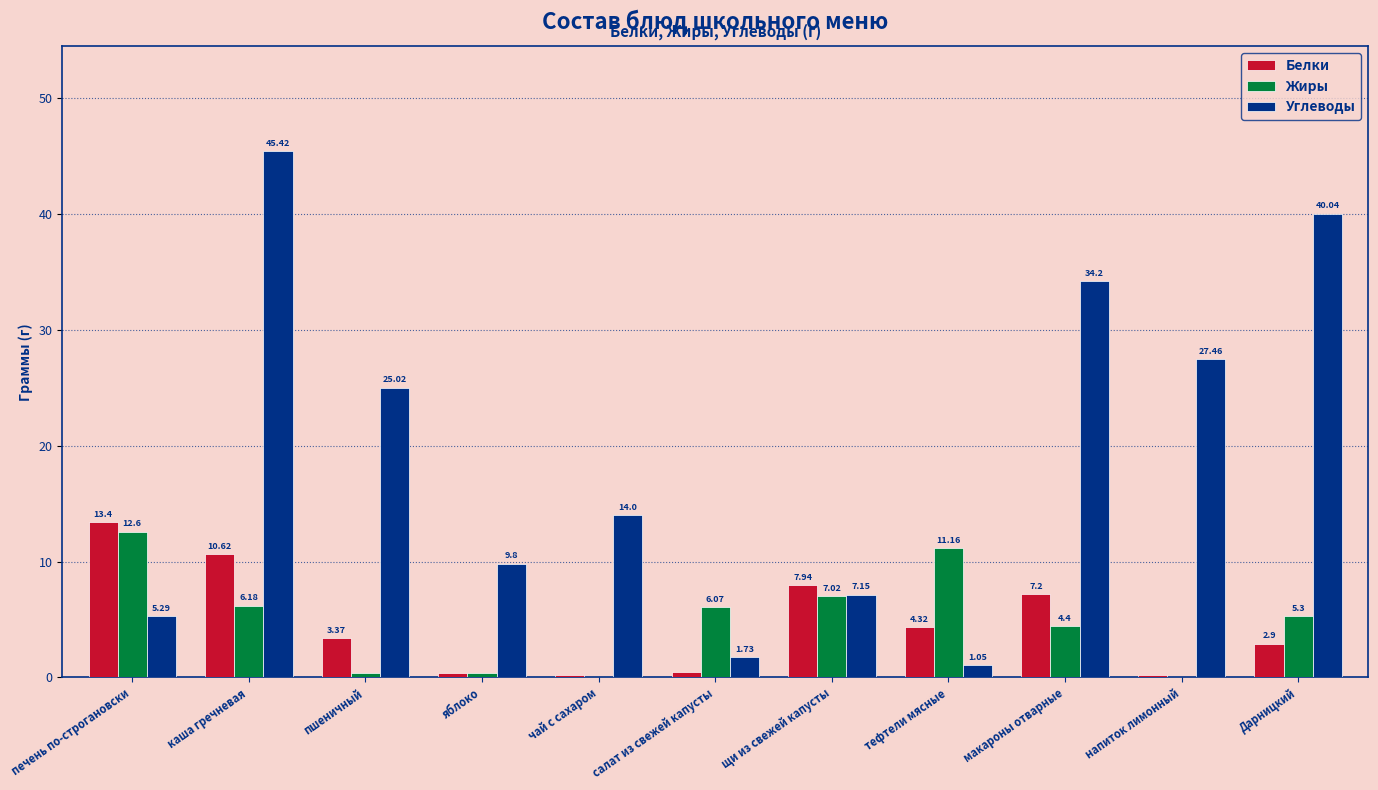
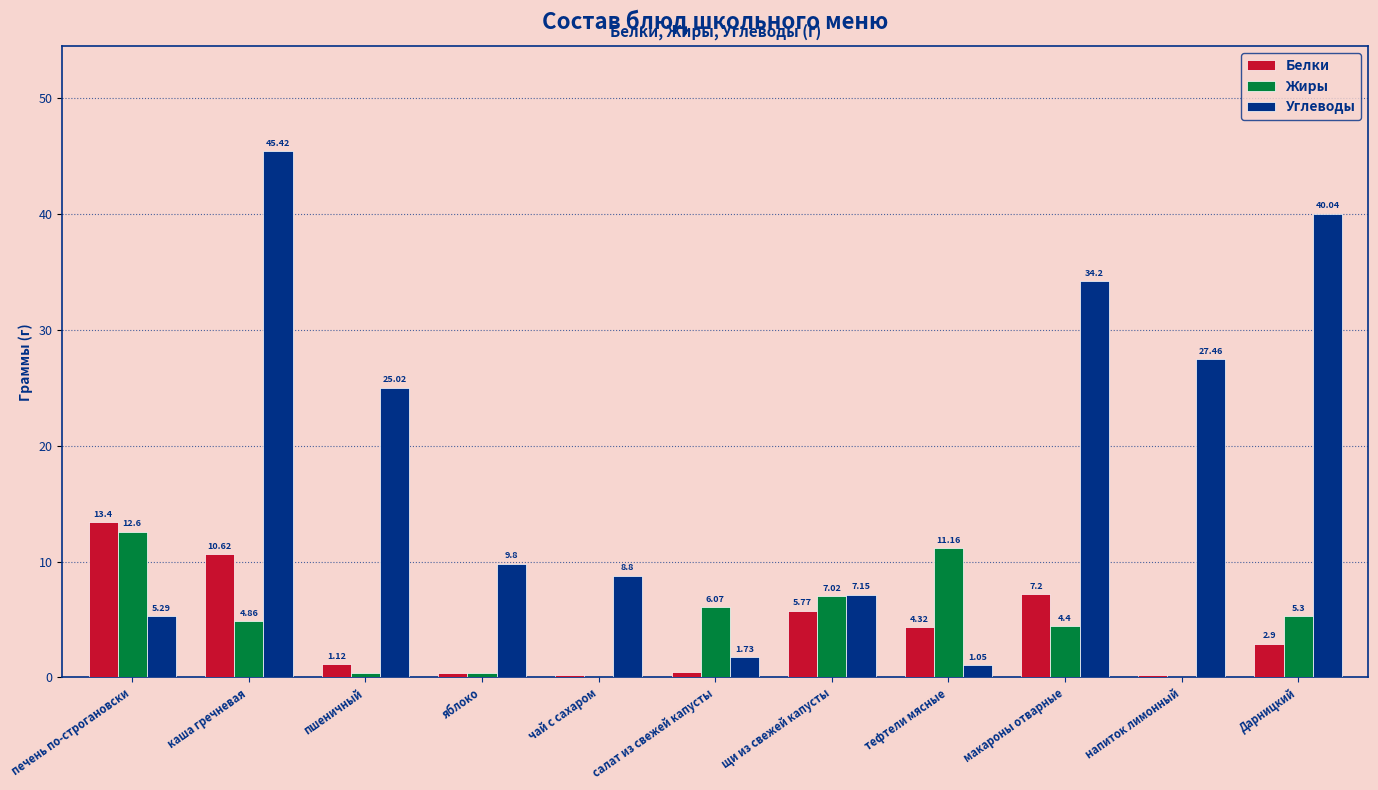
Жиры, каша гречневая: 6.18 -> 4.86
Белки, пшеничный: 3.37 -> 1.12
Углеводы, чай с сахаром: 14.0 -> 8.8
Белки, щи из свежей капусты: 7.94 -> 5.77
